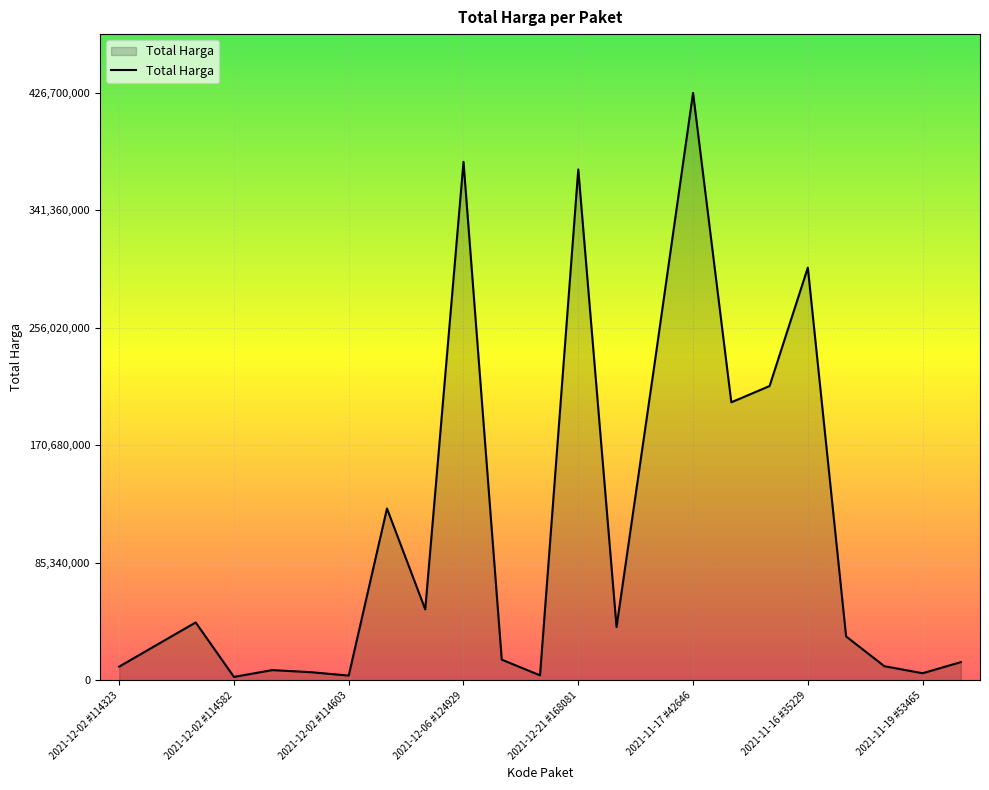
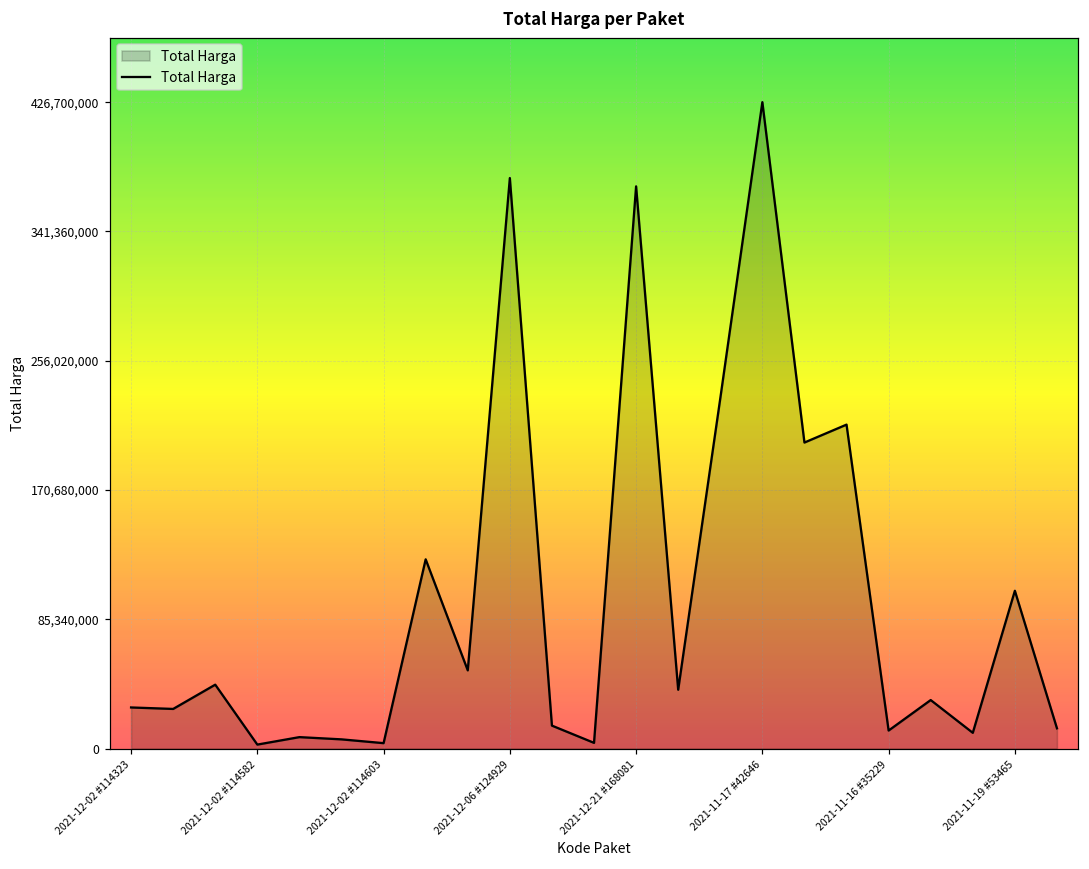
2021-12-02 #114323: 10,000,000 -> 27,000,000
2021-11-16 #35229: 300,000,000 -> 12,000,000
2021-11-19 #53465: 5,000,000 -> 104,000,000
